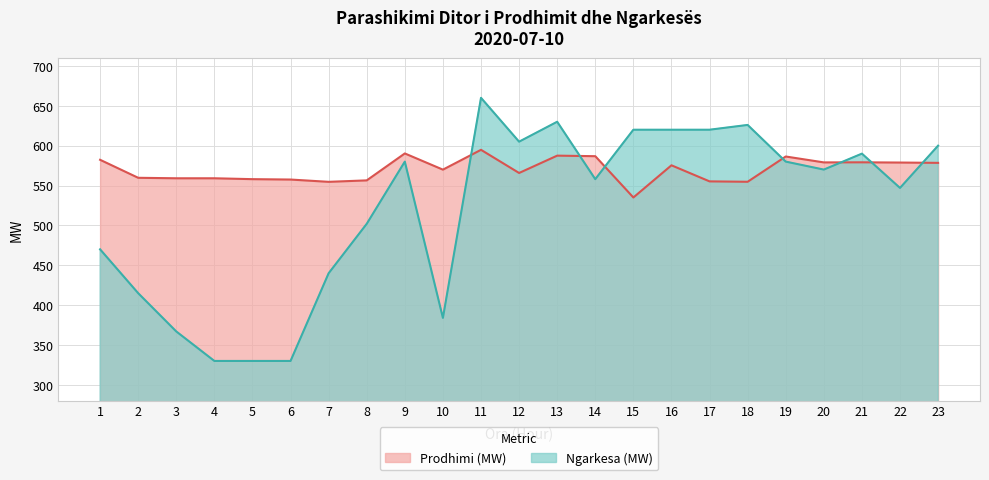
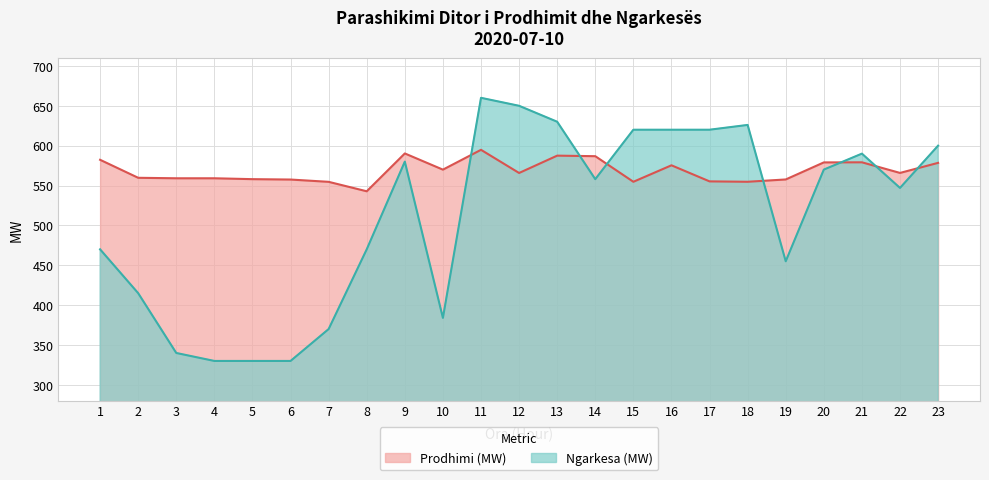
Ngarkesa (MW), 3: 370 -> 340
Ngarkesa (MW), 7: 440 -> 370
Prodhimi (MW), 8: 560 -> 540
Ngarkesa (MW), 8: 500 -> 470
Ngarkesa (MW), 12: 610 -> 650
Prodhimi (MW), 15: 540 -> 550
Prodhimi (MW), 19: 590 -> 560
Ngarkesa (MW), 19: 580 -> 460
Prodhimi (MW), 22: 580 -> 570
